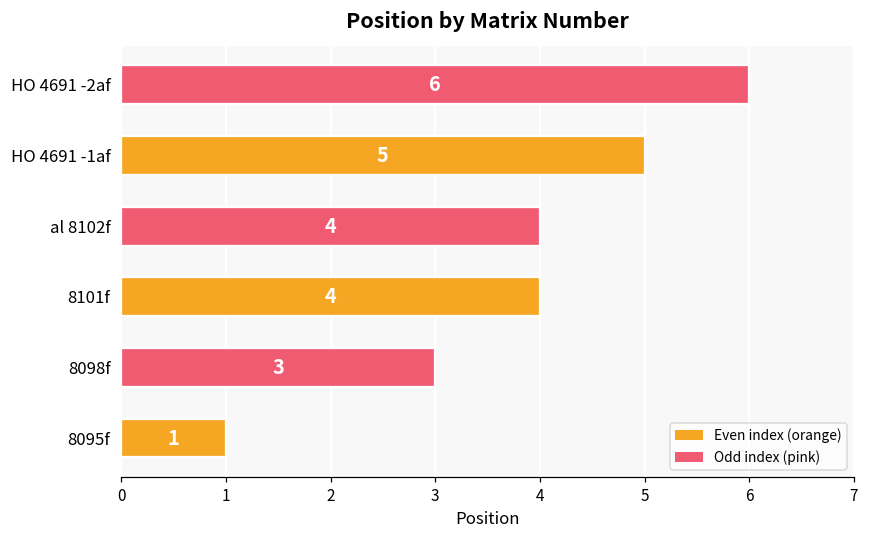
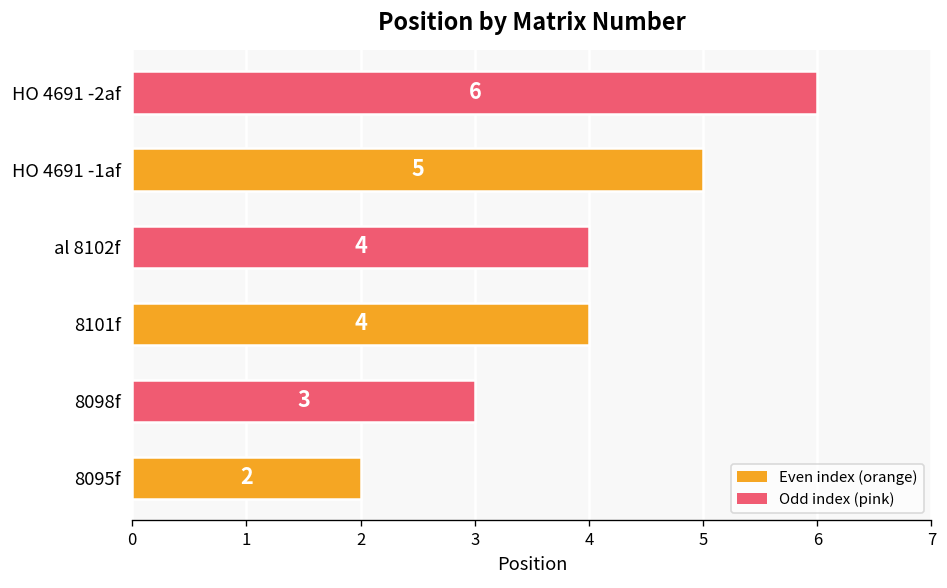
8095f: 1 -> 2
